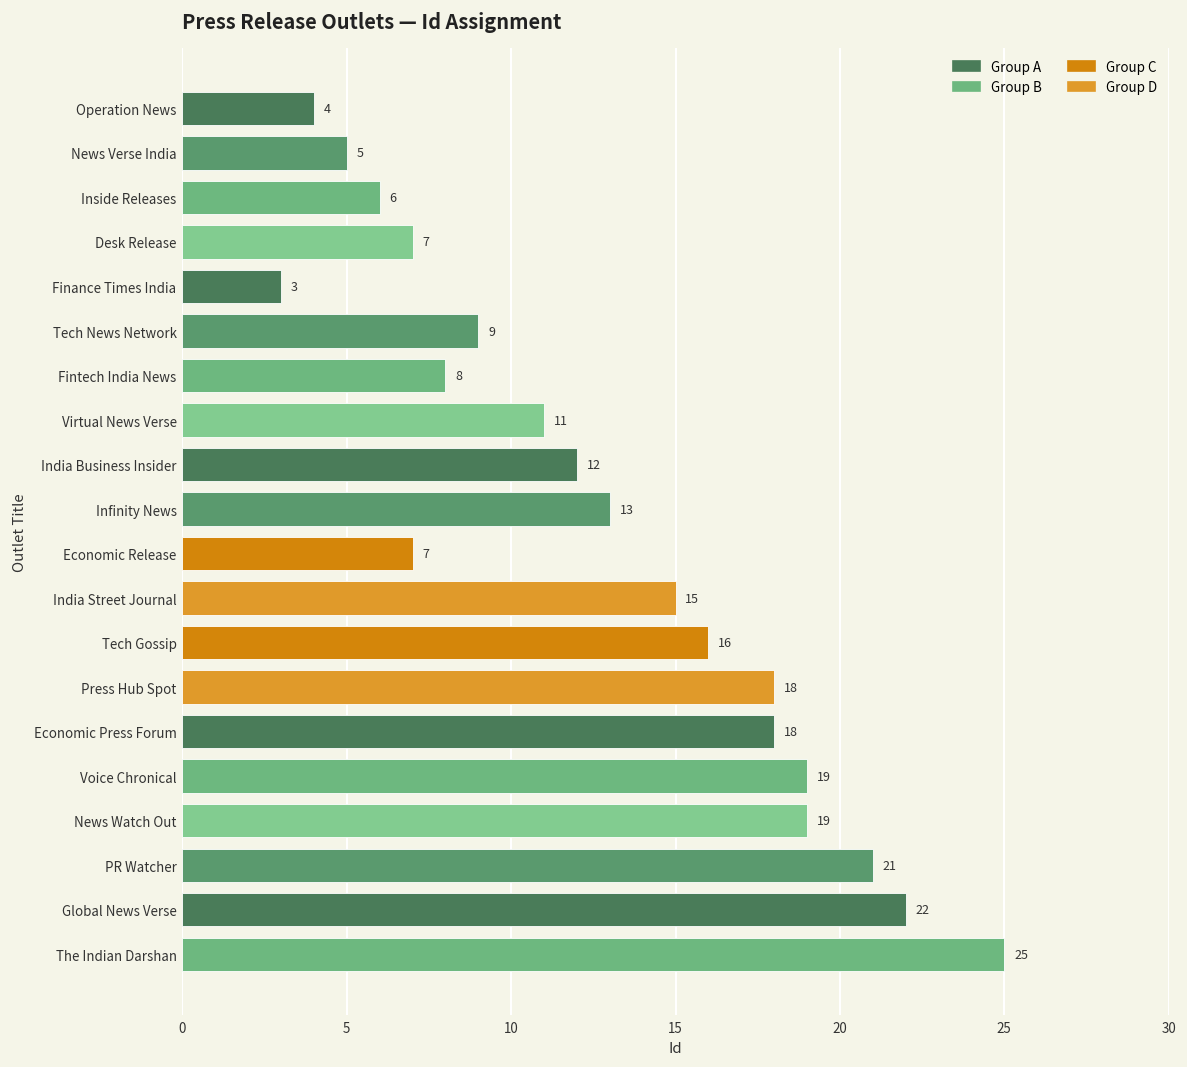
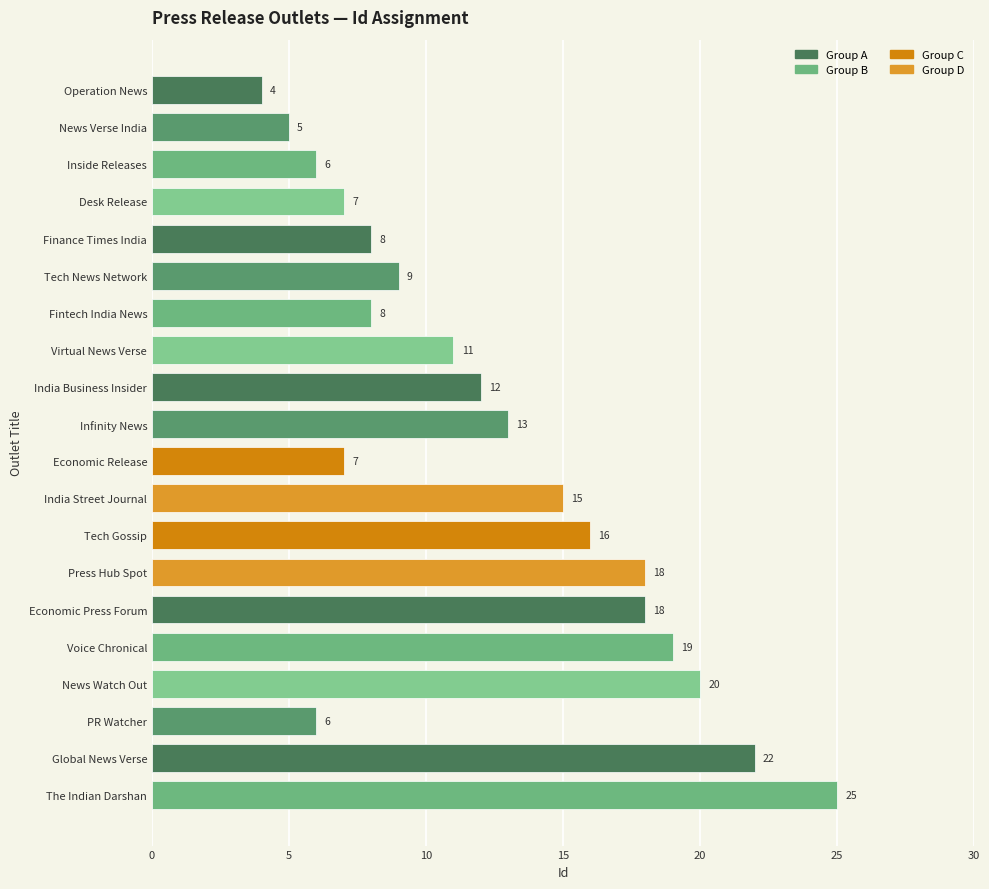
Finance Times India: 3 -> 8
News Watch Out: 19 -> 20
PR Watcher: 21 -> 6
